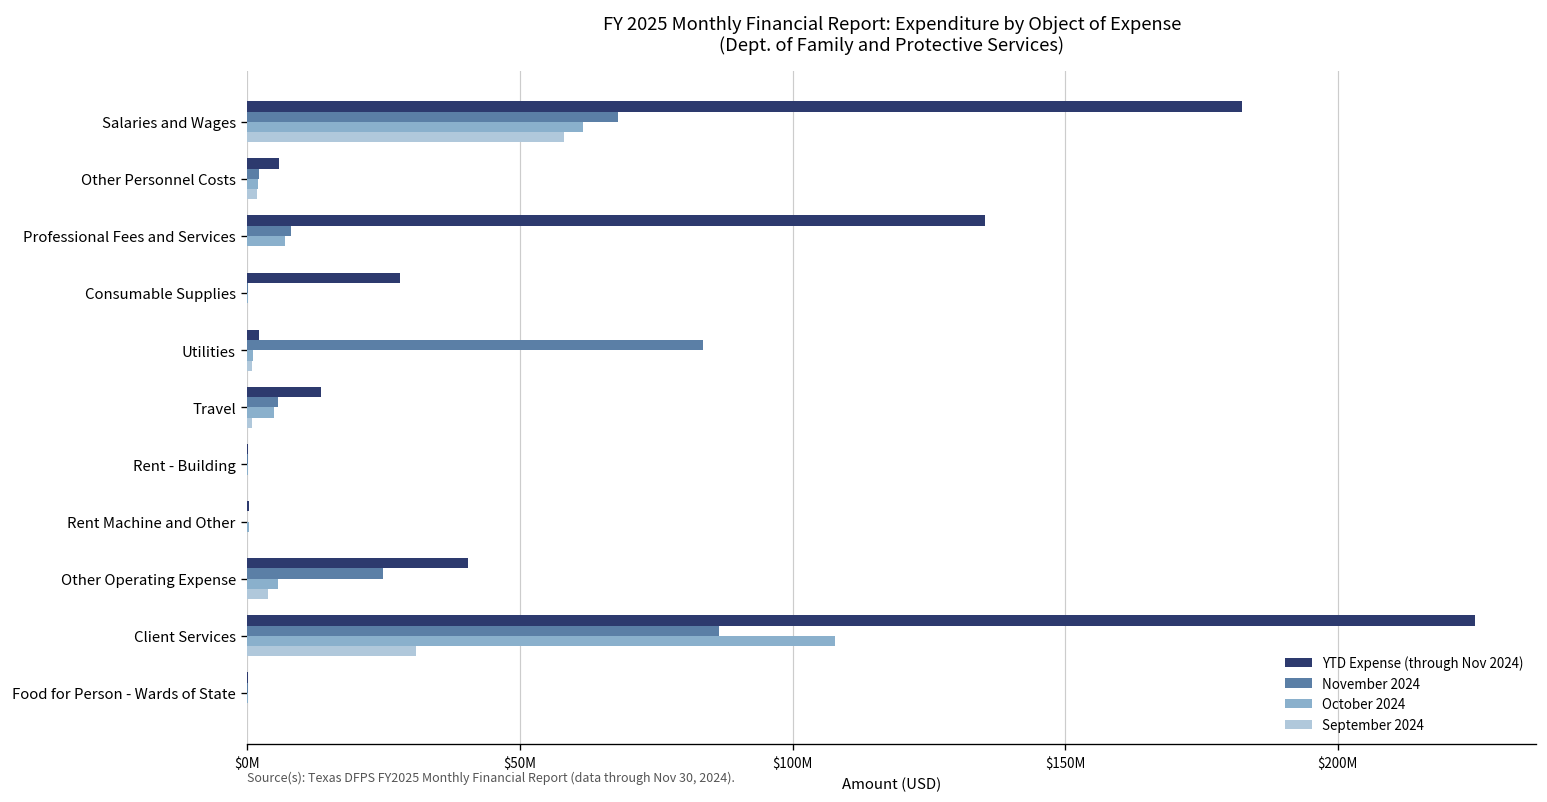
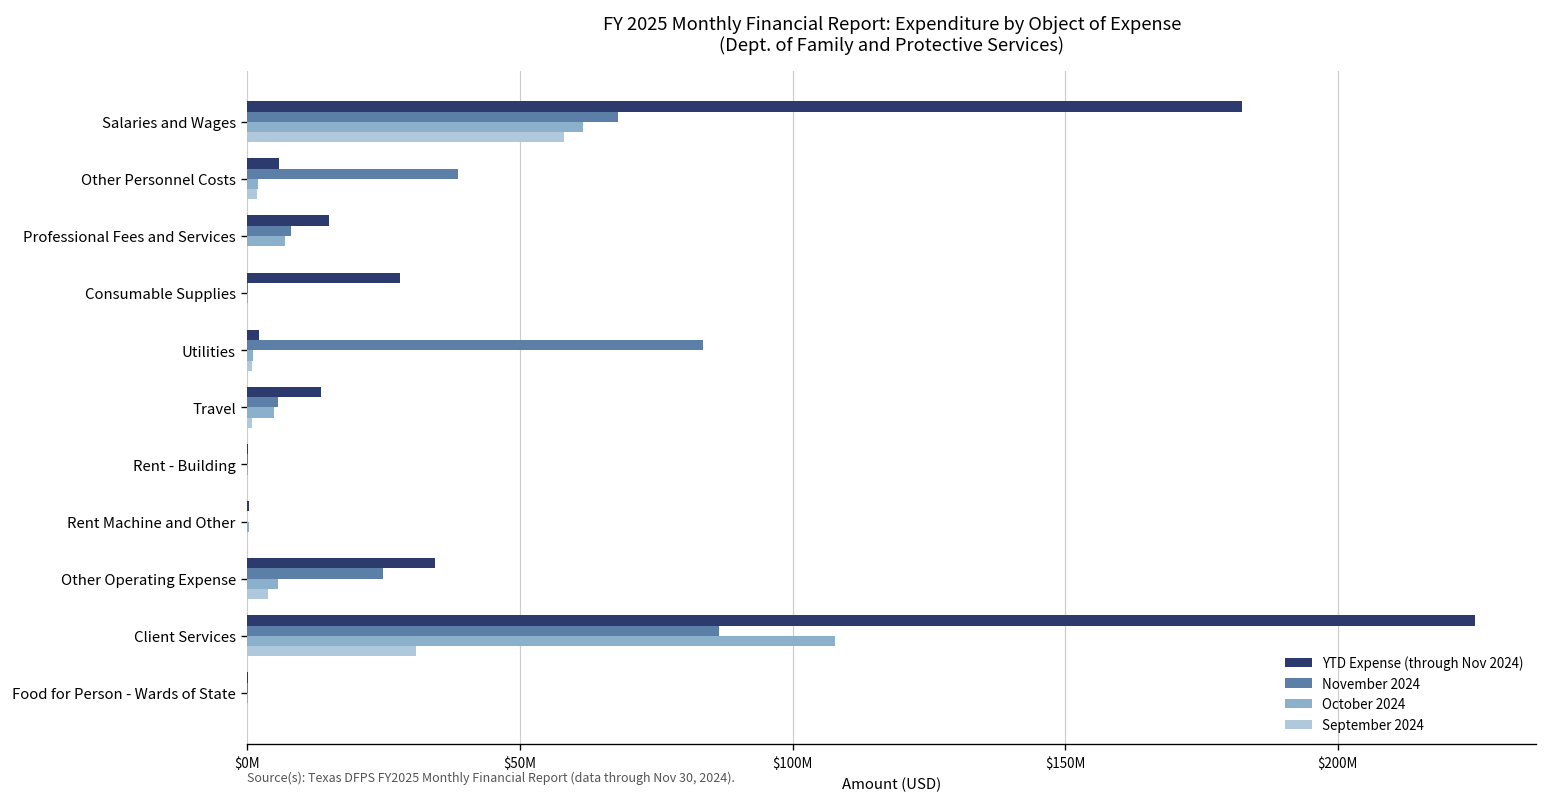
November 2024, Other Personnel Costs: $2000000 -> $39000000
YTD Expense (through Nov 2024), Professional Fees and Services: $135000000 -> $15000000
YTD Expense (through Nov 2024), Other Operating Expense: $40000000 -> $34000000
